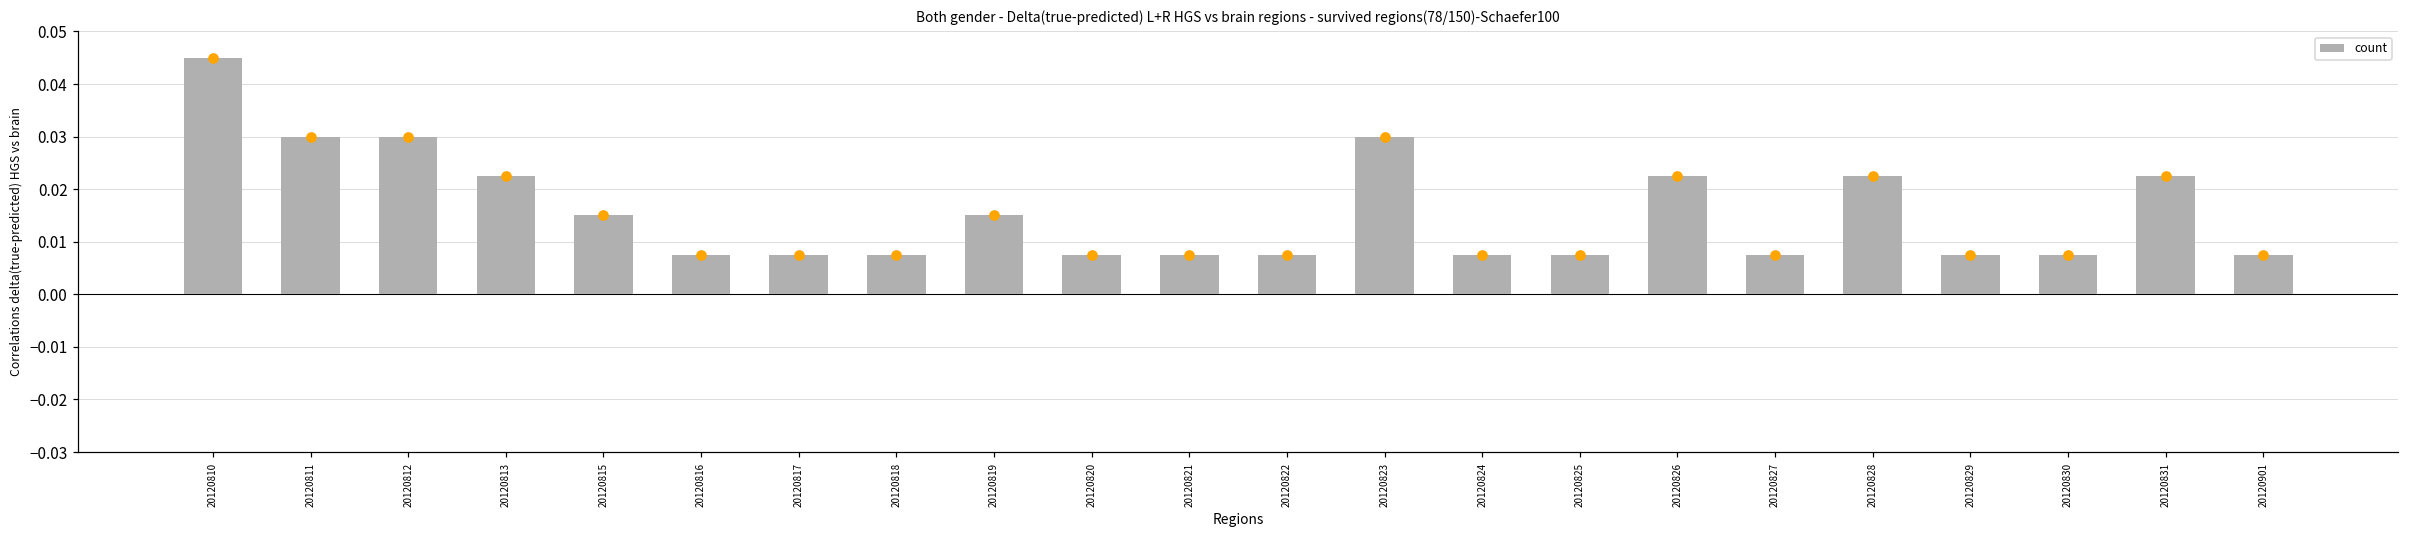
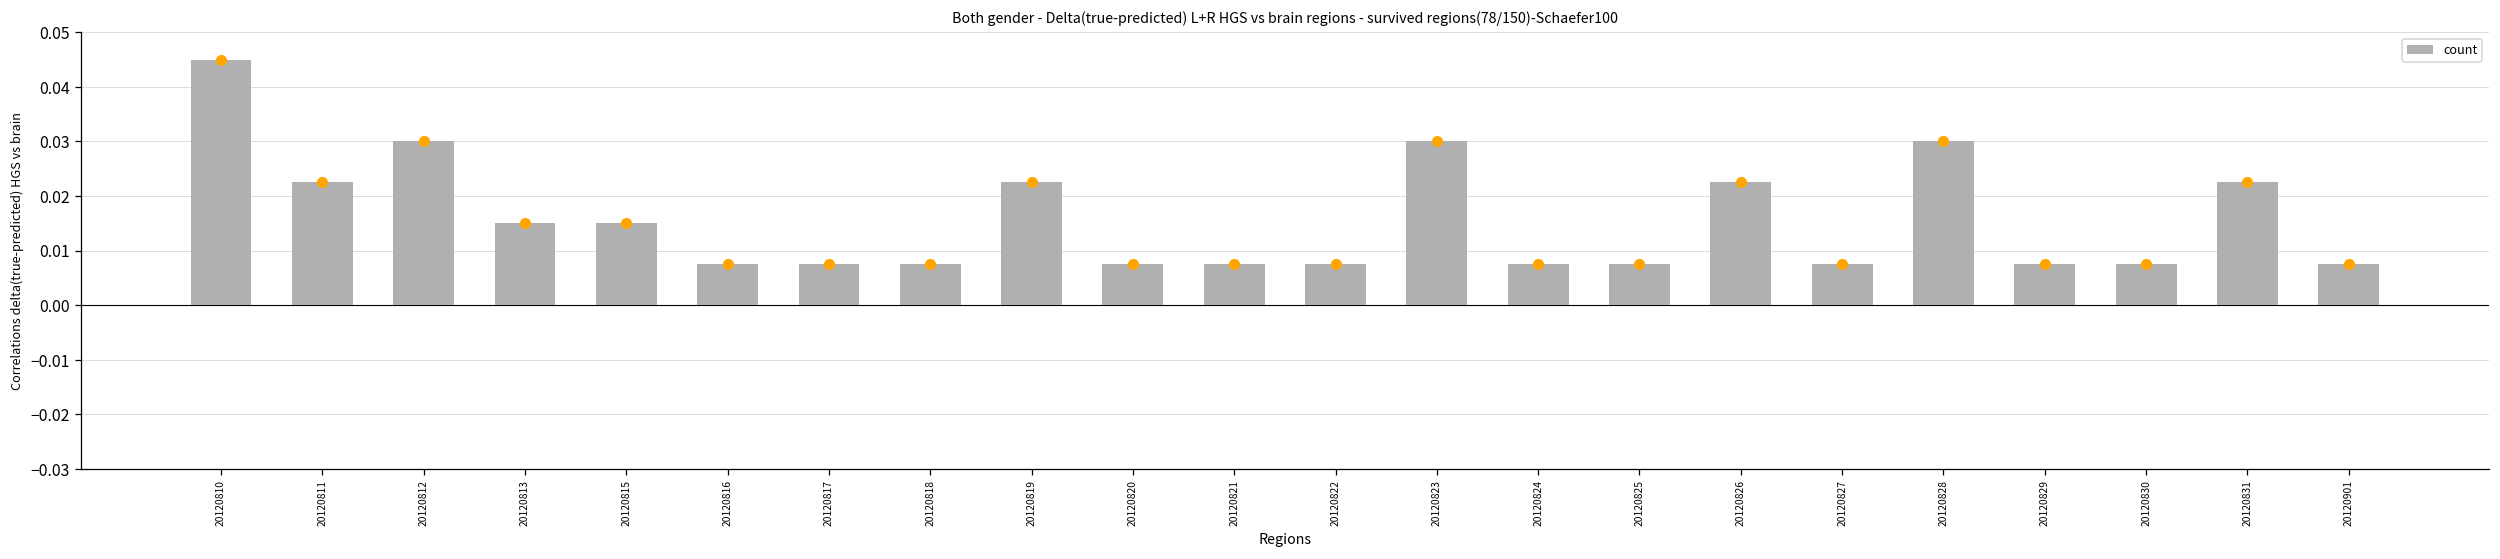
count, 20120811: 0.030 -> 0.023
count, 20120813: 0.023 -> 0.015
count, 20120819: 0.015 -> 0.023
count, 20120828: 0.023 -> 0.030
